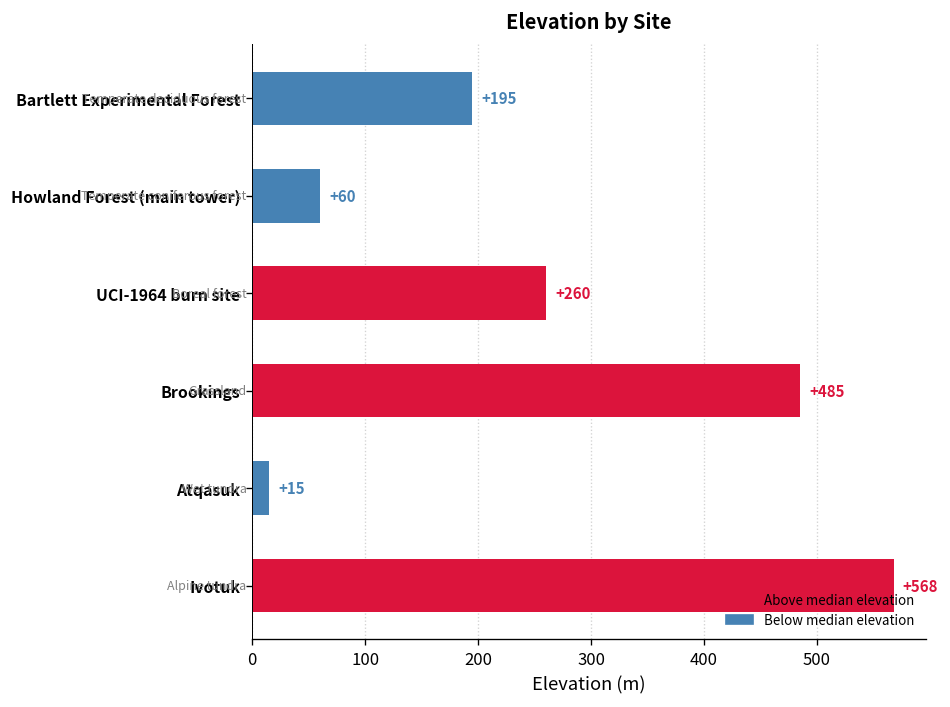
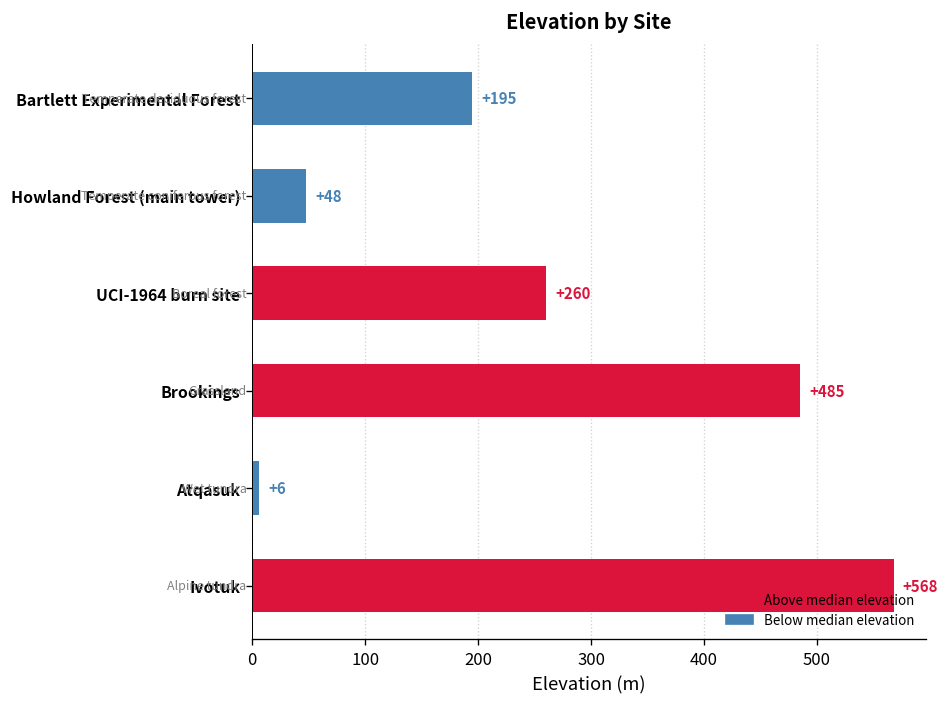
Howland Forest (main tower): +60 -> +48
Atqasuk: +15 -> +6
